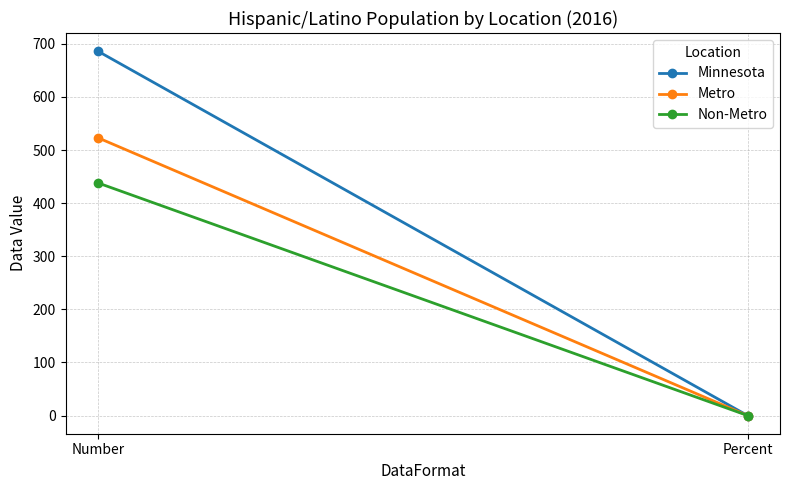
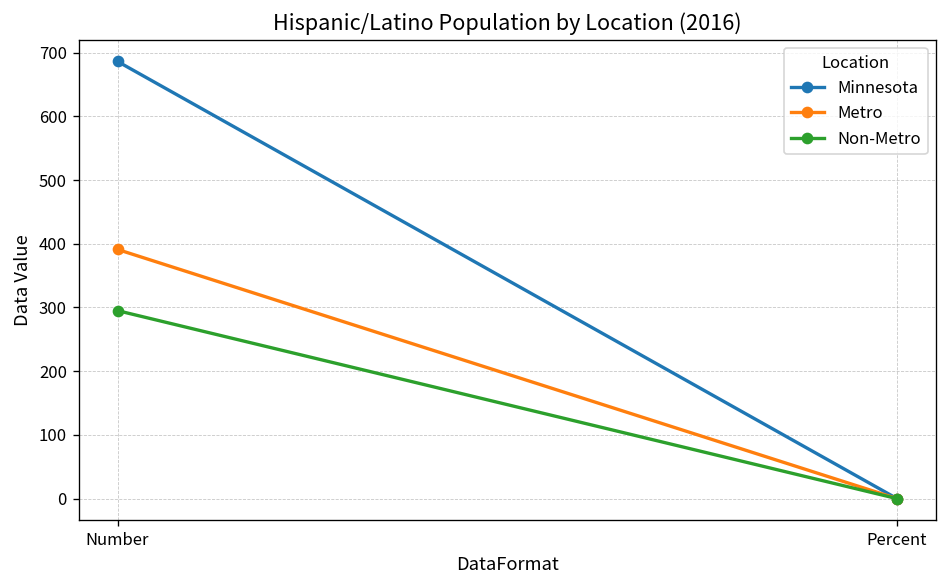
Metro, Number: 520 -> 390
Non-Metro, Number: 440 -> 300
